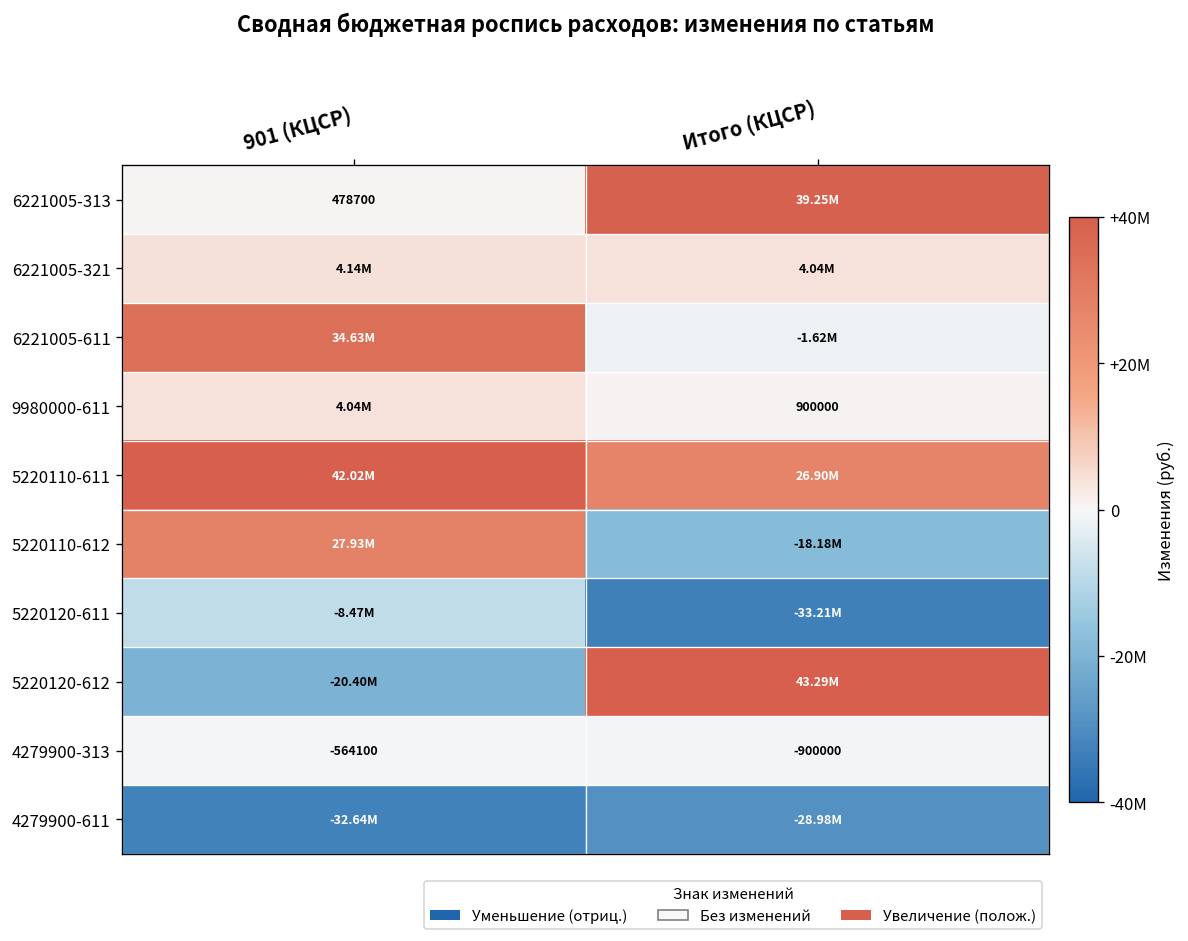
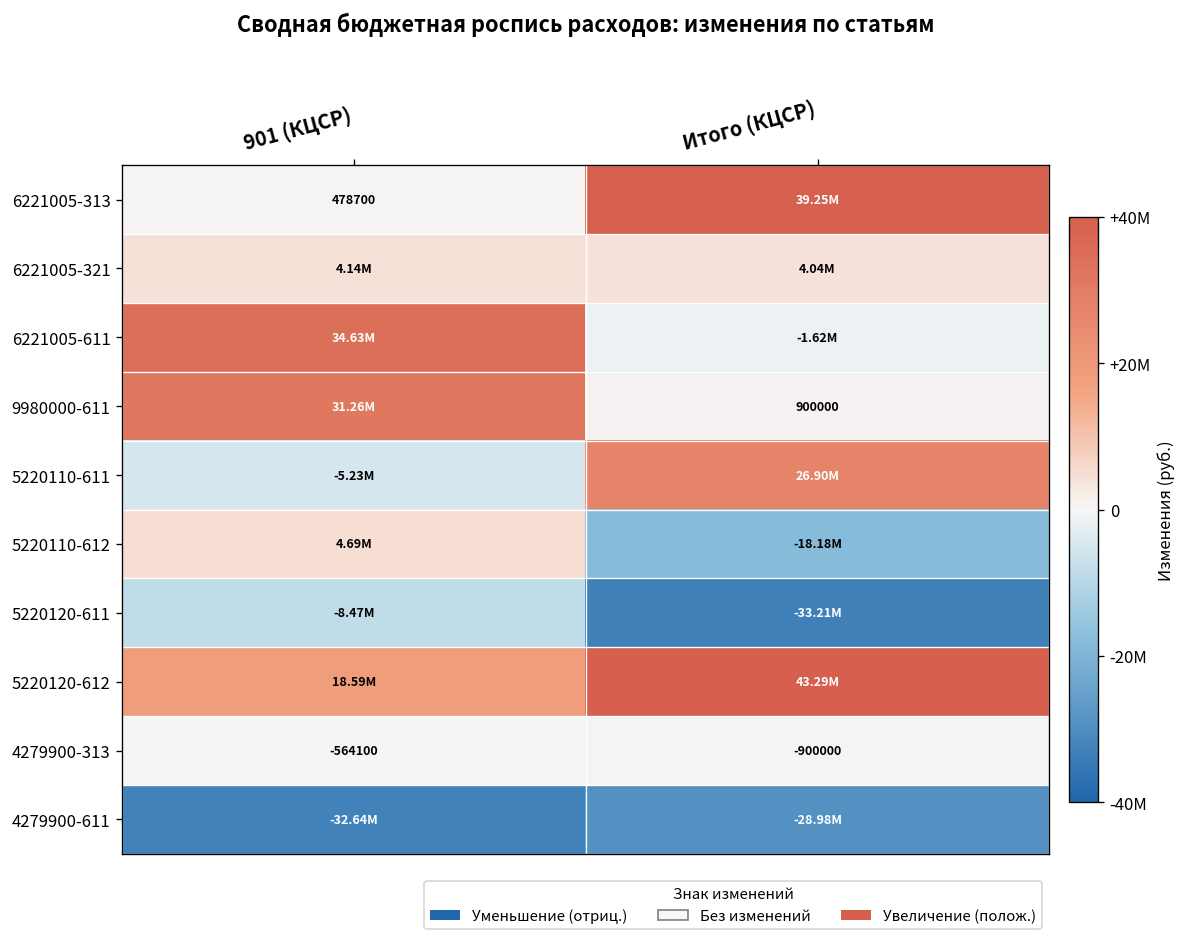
9980000-611, 901 (КЦСР): 4.04M -> 31.26M
5220110-611, 901 (КЦСР): 42.02M -> -5.23M
5220110-612, 901 (КЦСР): 27.93M -> 4.69M
5220120-612, 901 (КЦСР): -20.40M -> 18.59M
